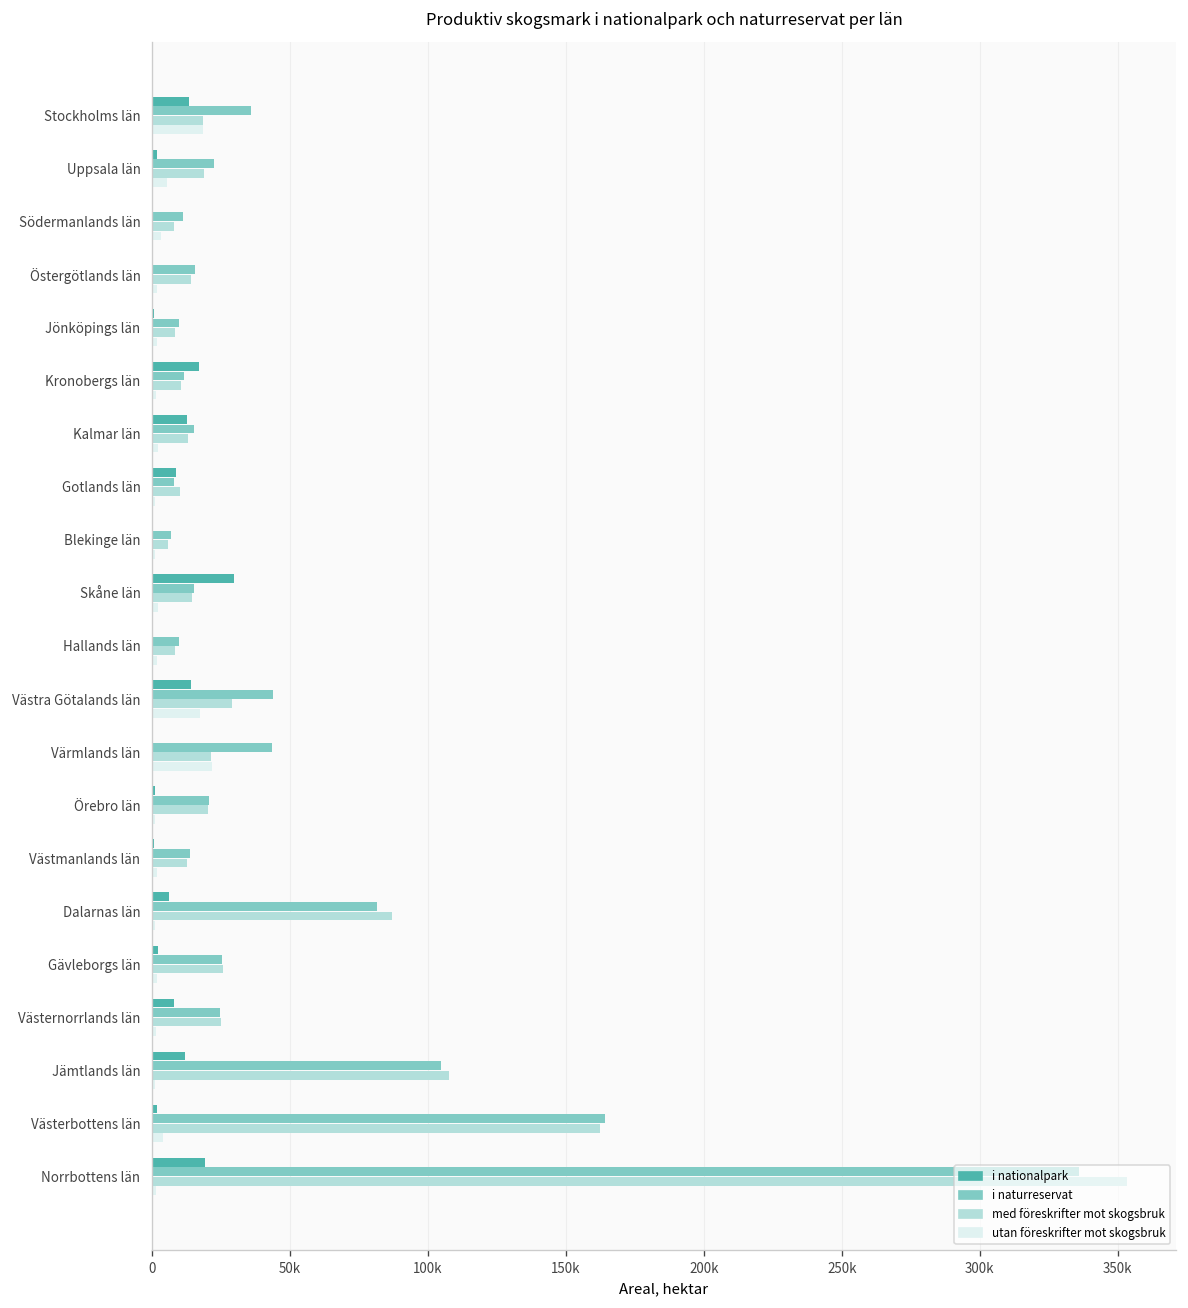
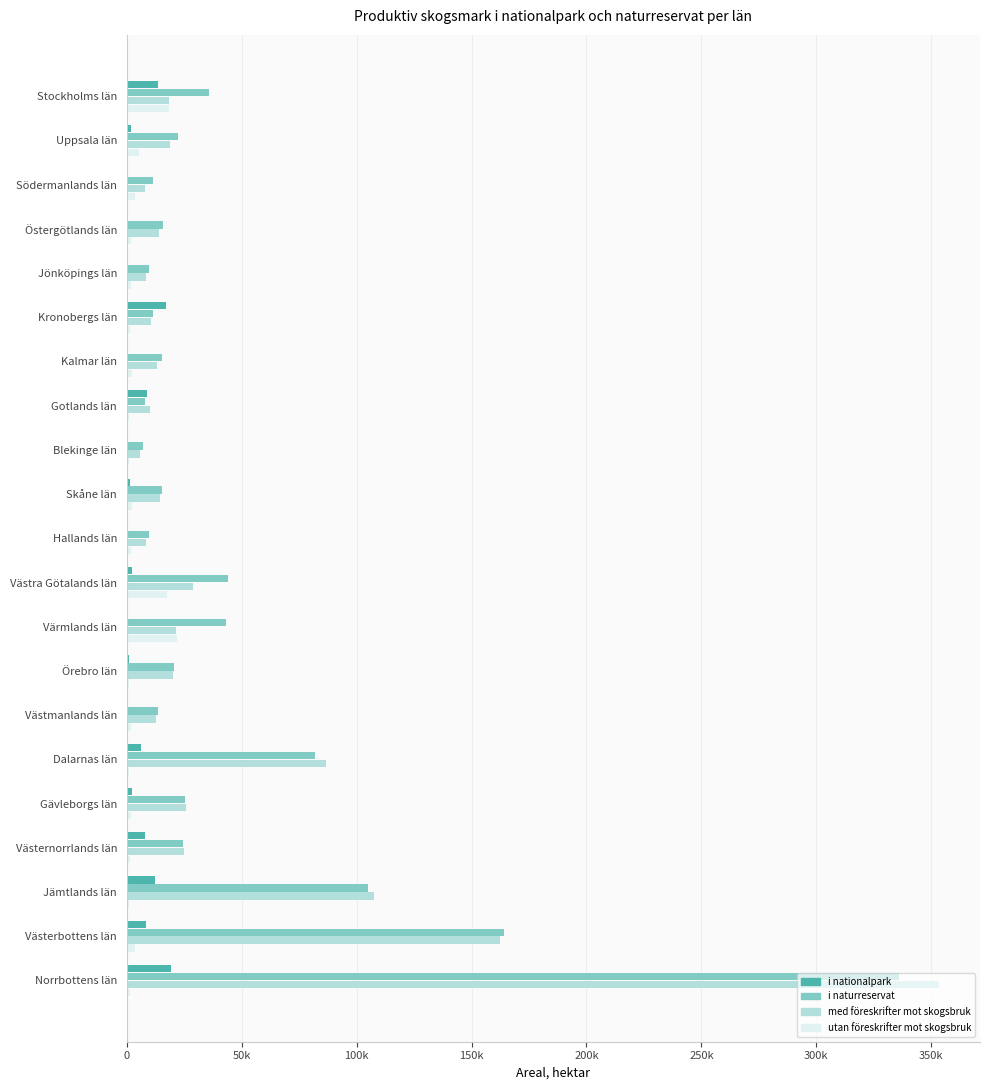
i nationalpark, Kalmar län: 13000 -> 0
i nationalpark, Skåne län: 30000 -> 2000
i nationalpark, Västra Götalands län: 14000 -> 3000
i nationalpark, Västerbottens län: 2000 -> 8000
